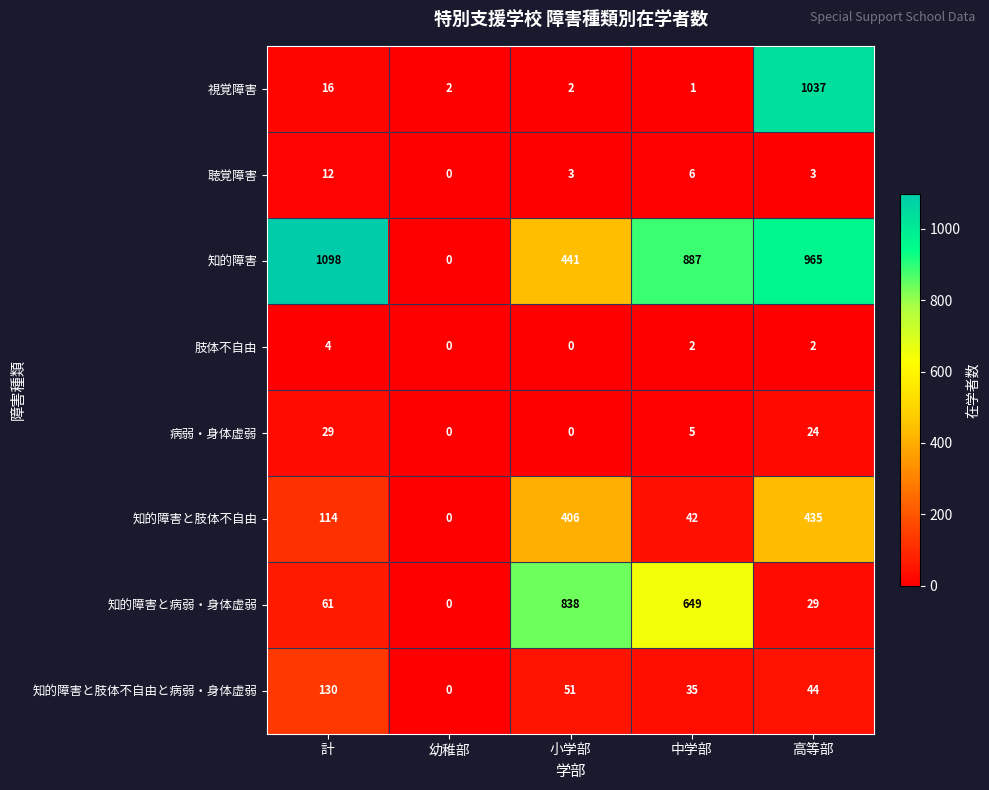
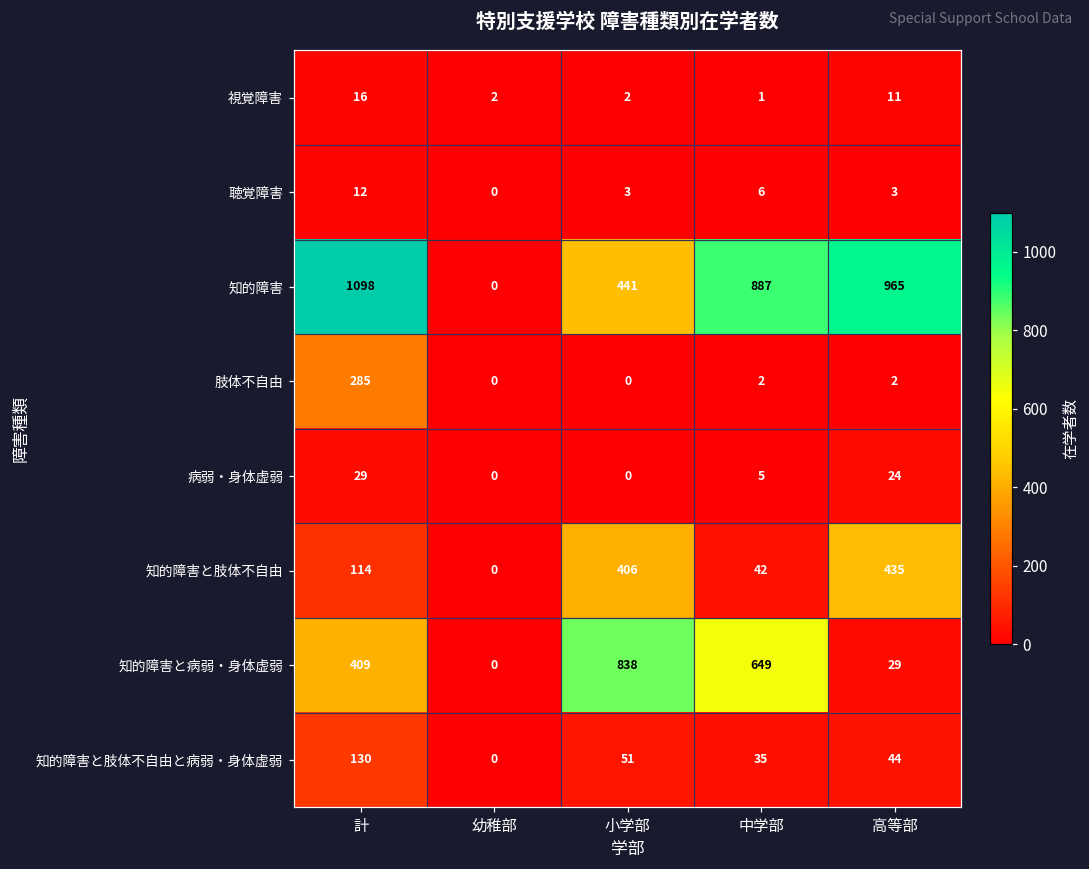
視覚障害, 高等部: 1037 -> 11
肢体不自由, 計: 4 -> 285
知的障害と病弱・身体虚弱, 計: 61 -> 409
